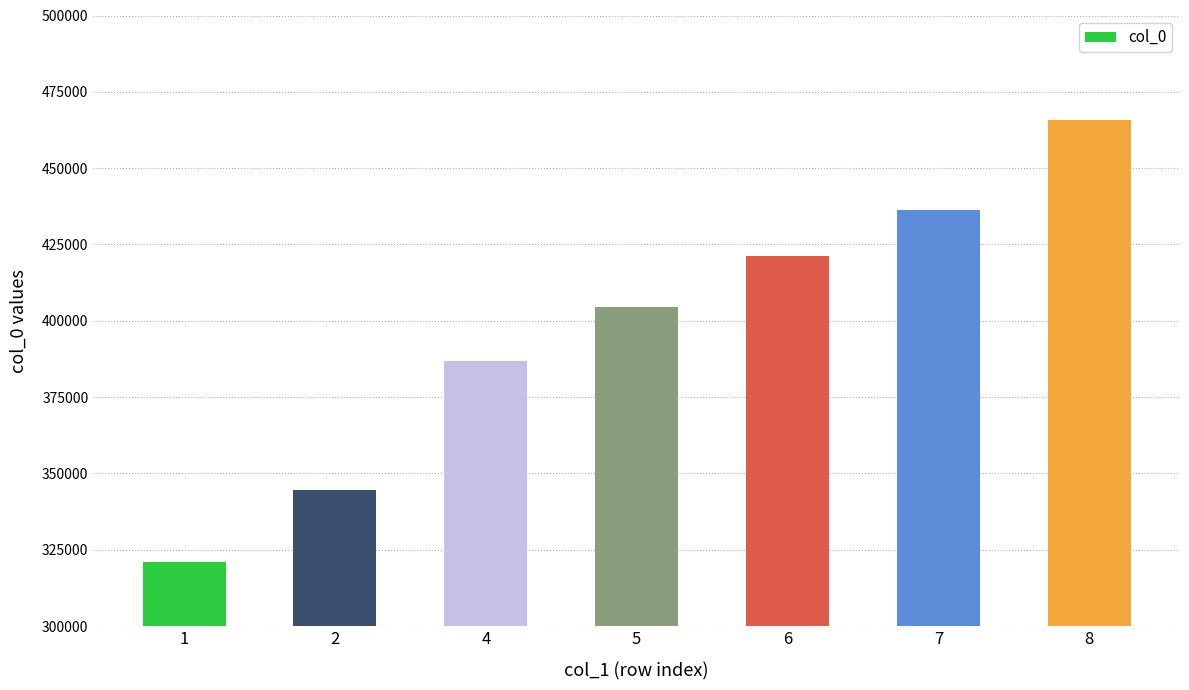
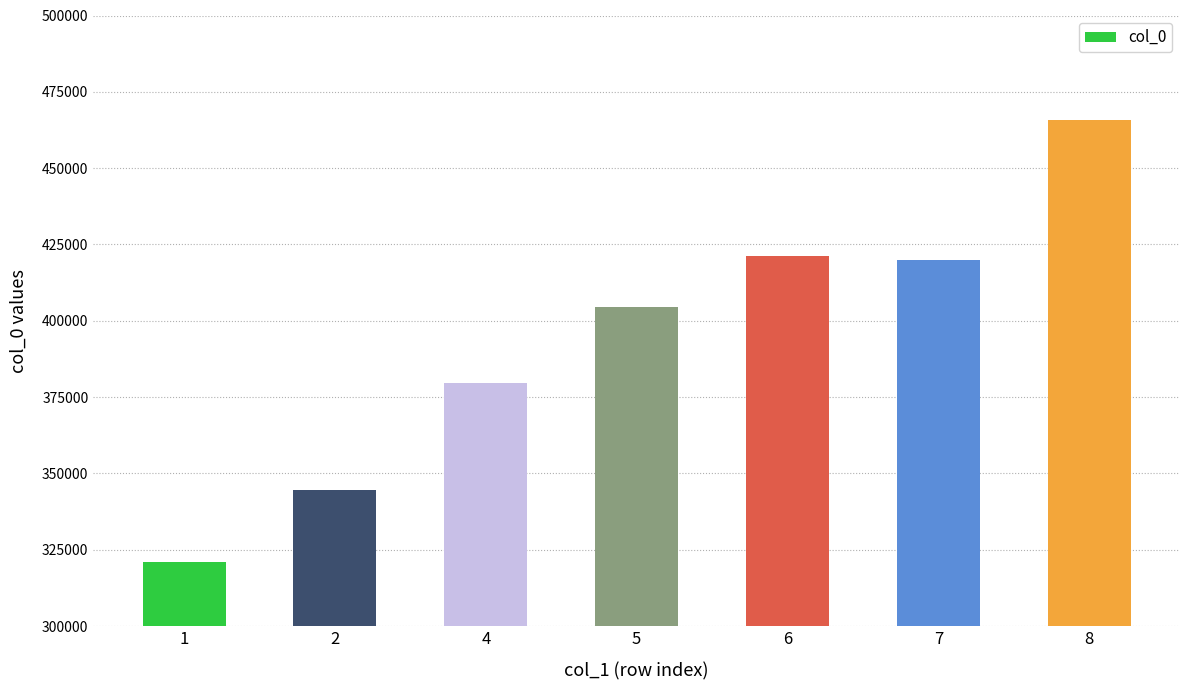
4: 387000 -> 380000
7: 436000 -> 420000
